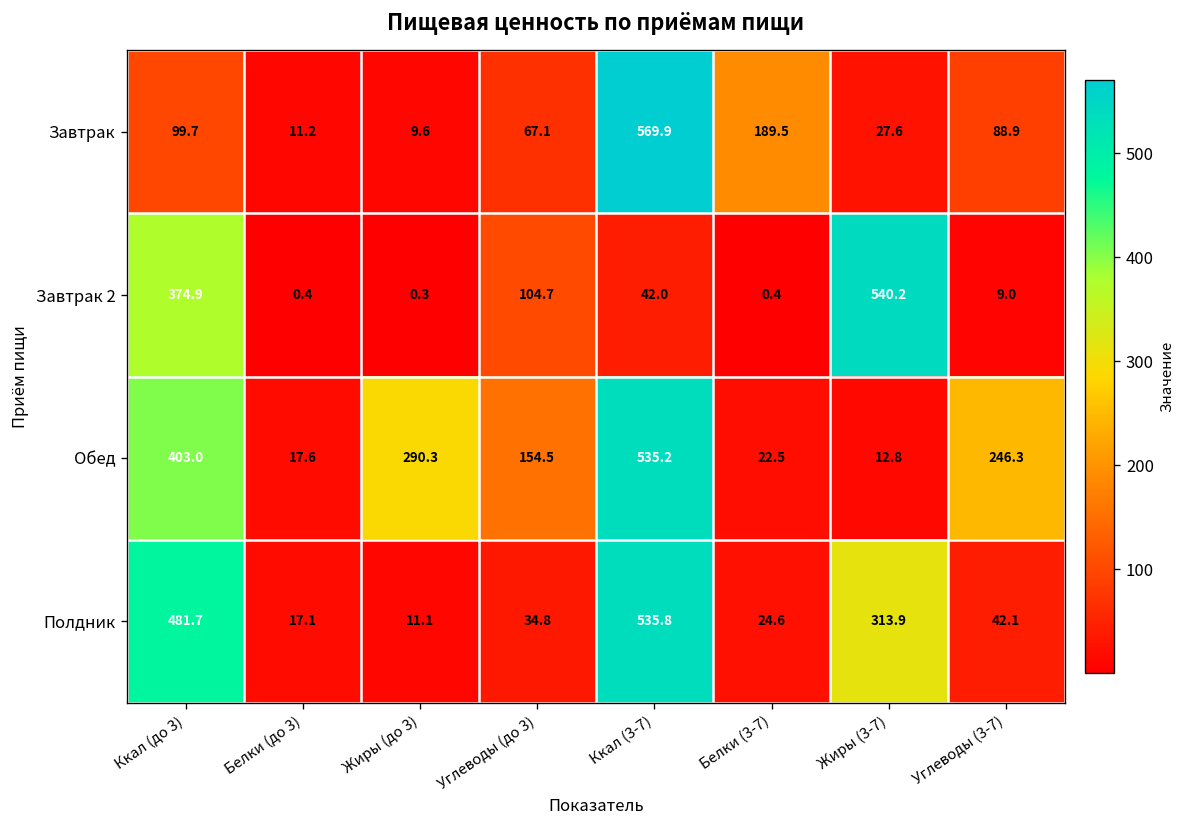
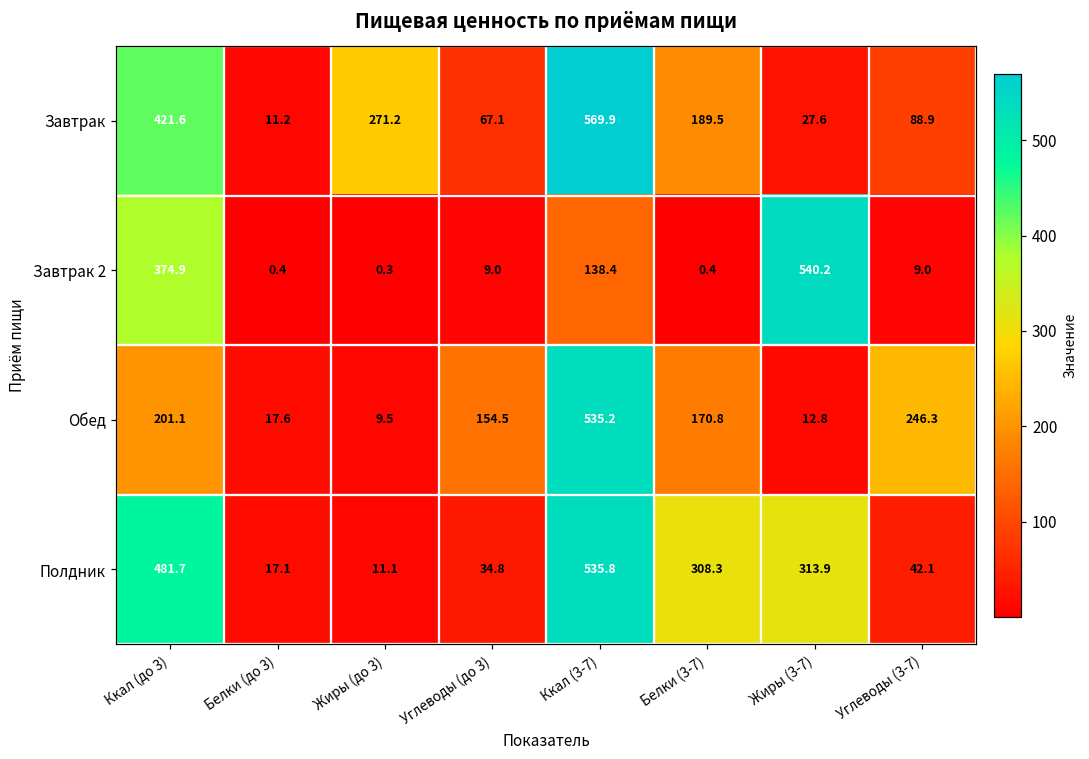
Завтрак, Ккал (до 3): 99.7 -> 421.6
Завтрак, Жиры (до 3): 9.6 -> 271.2
Завтрак 2, Углеводы (до 3): 104.7 -> 9.0
Завтрак 2, Ккал (3-7): 42.0 -> 138.4
Обед, Ккал (до 3): 403.0 -> 201.1
Обед, Жиры (до 3): 290.3 -> 9.5
Обед, Белки (3-7): 22.5 -> 170.8
Полдник, Белки (3-7): 24.6 -> 308.3
